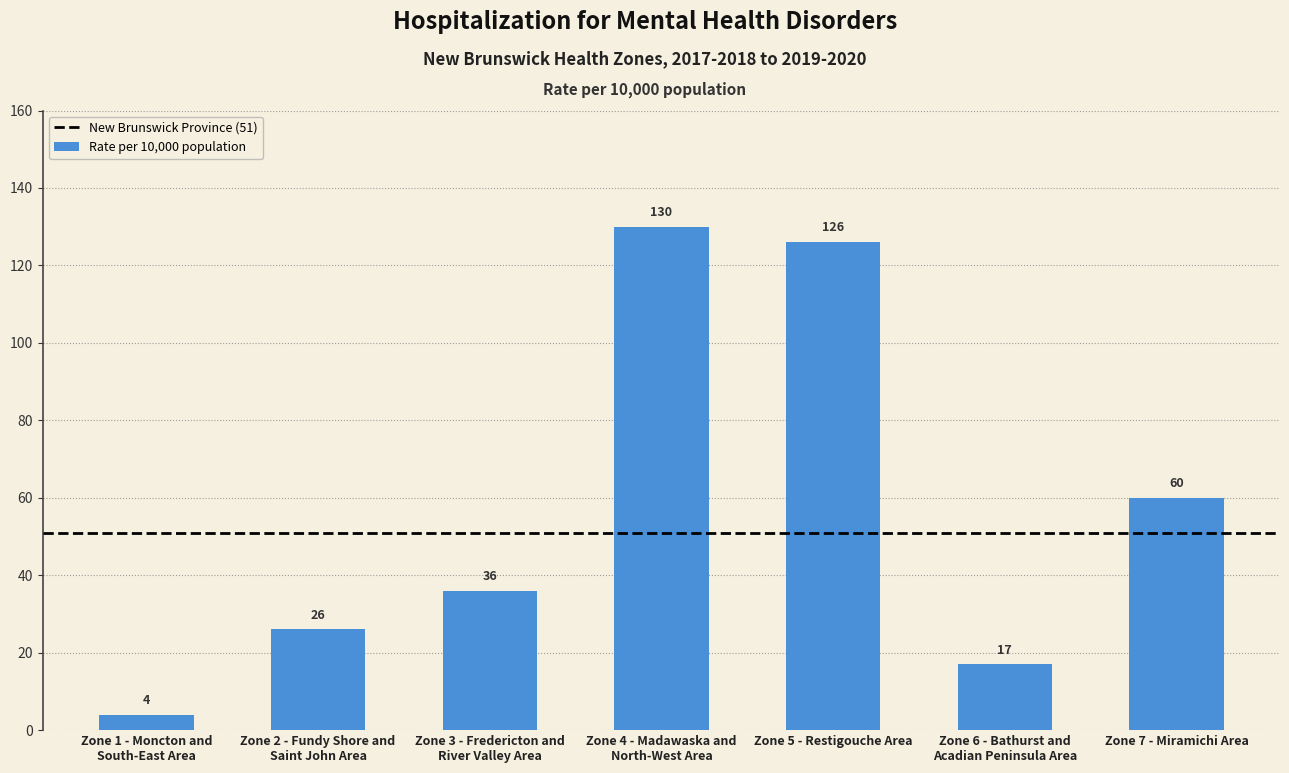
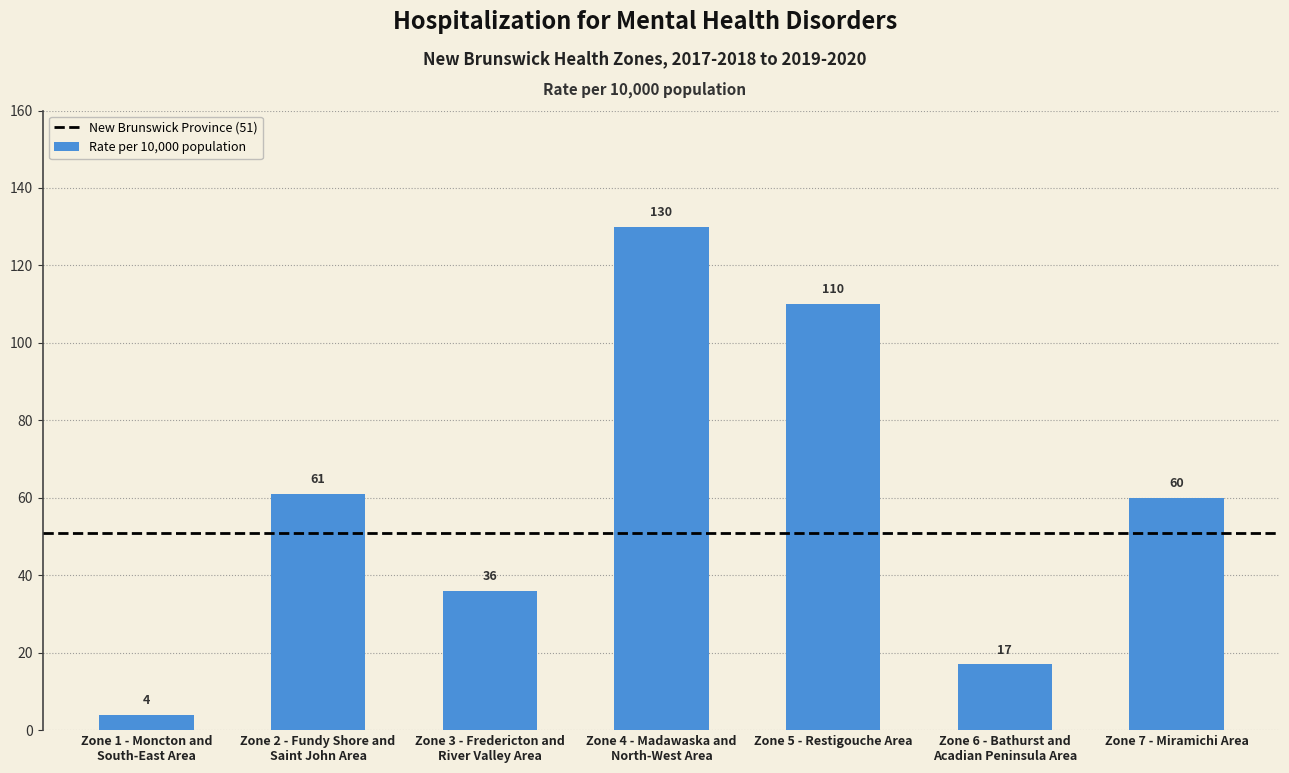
Zone 2 - Fundy Shore and Saint John Area: 26 -> 61
Zone 5 - Restigouche Area: 126 -> 110
